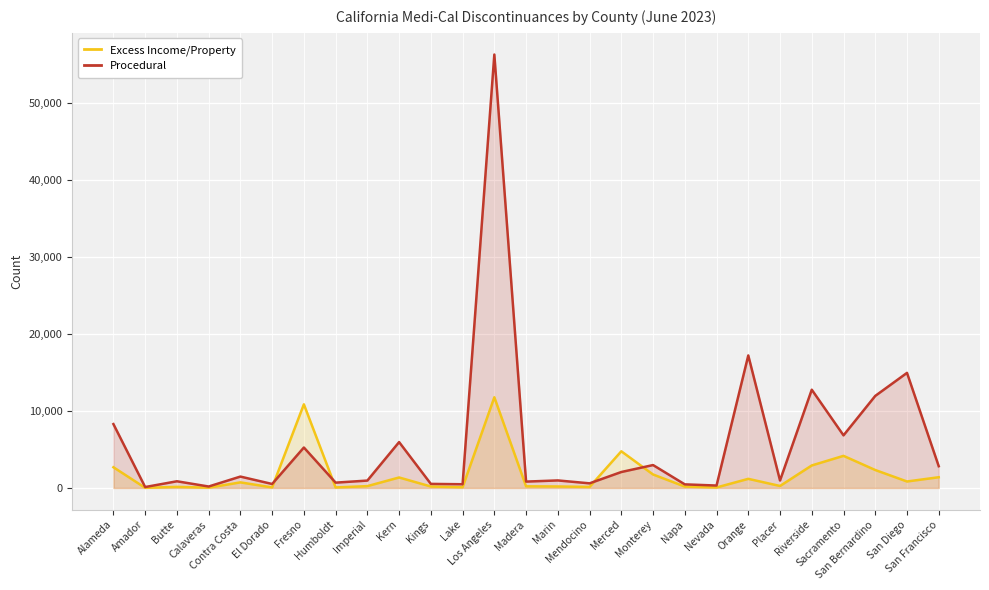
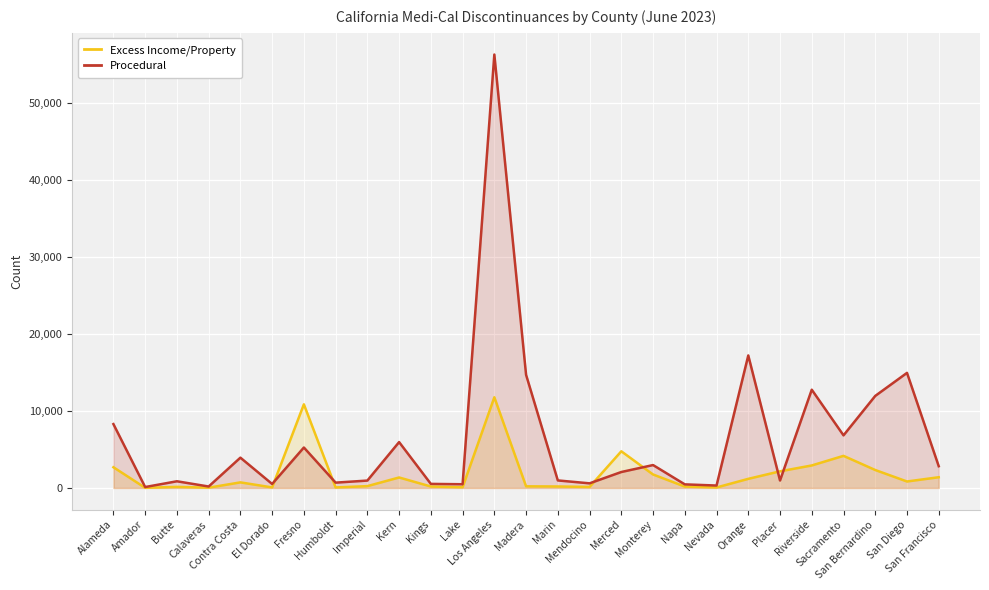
Procedural, Contra Costa: 1,000 -> 4,000
Procedural, Madera: 1,000 -> 15,000
Excess Income/Property, Placer: 0 -> 2,000
